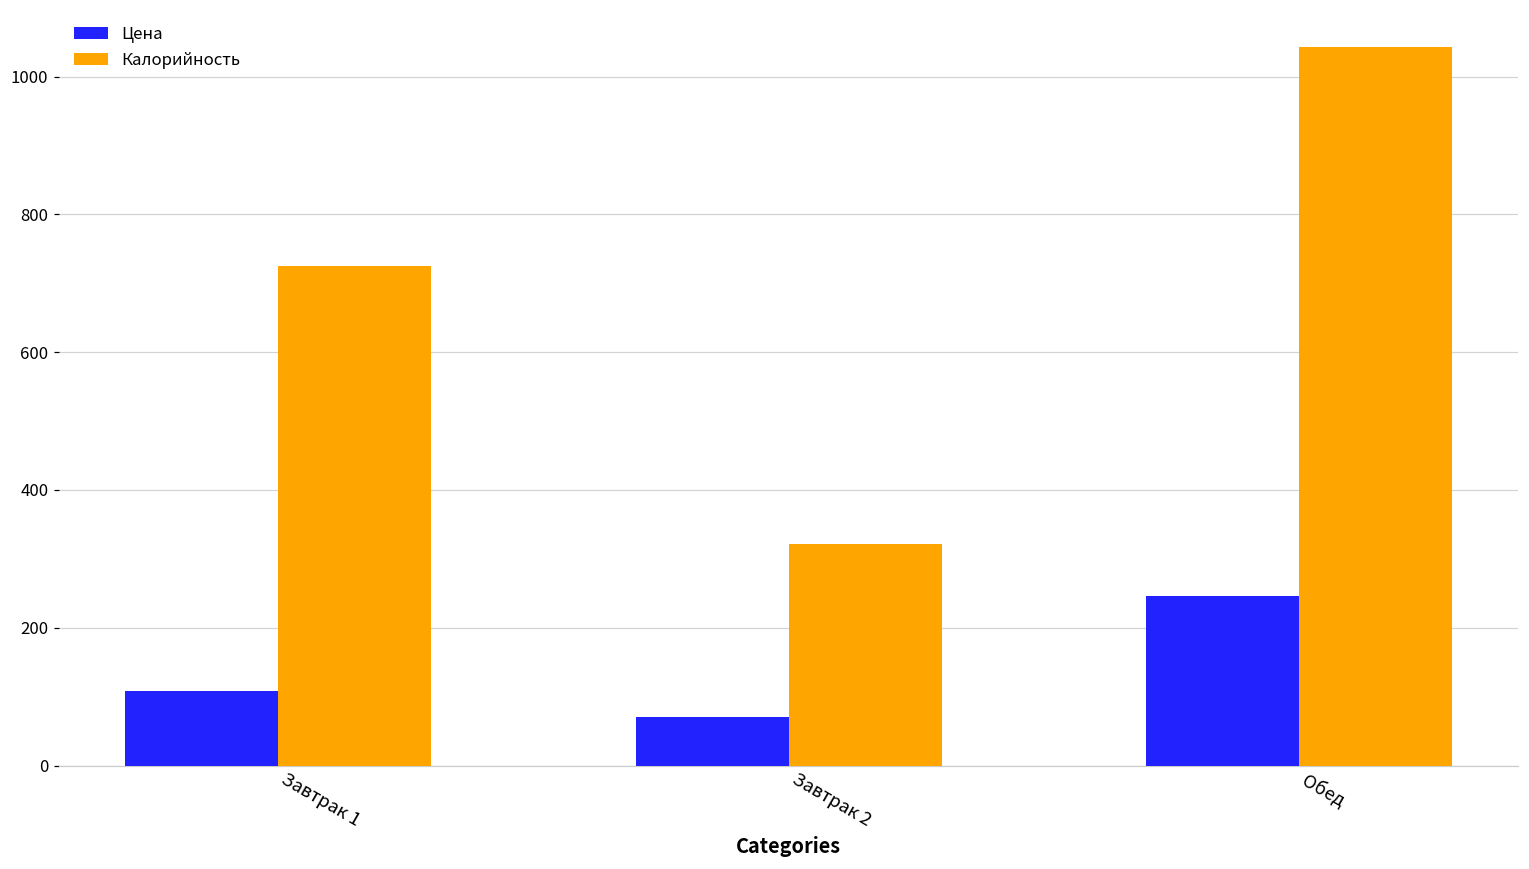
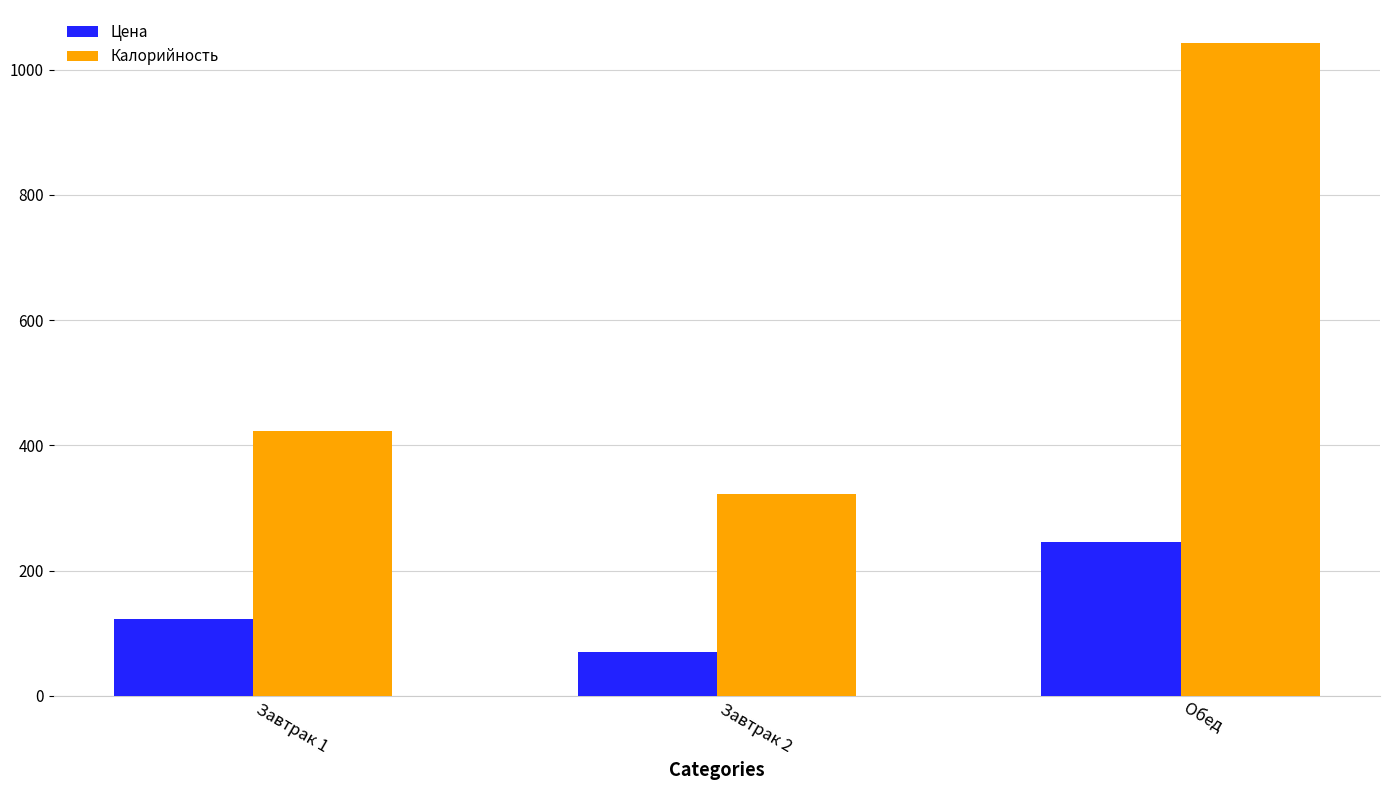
Цена, Завтрак 1: 110 -> 120
Калорийность, Завтрак 1: 720 -> 420
